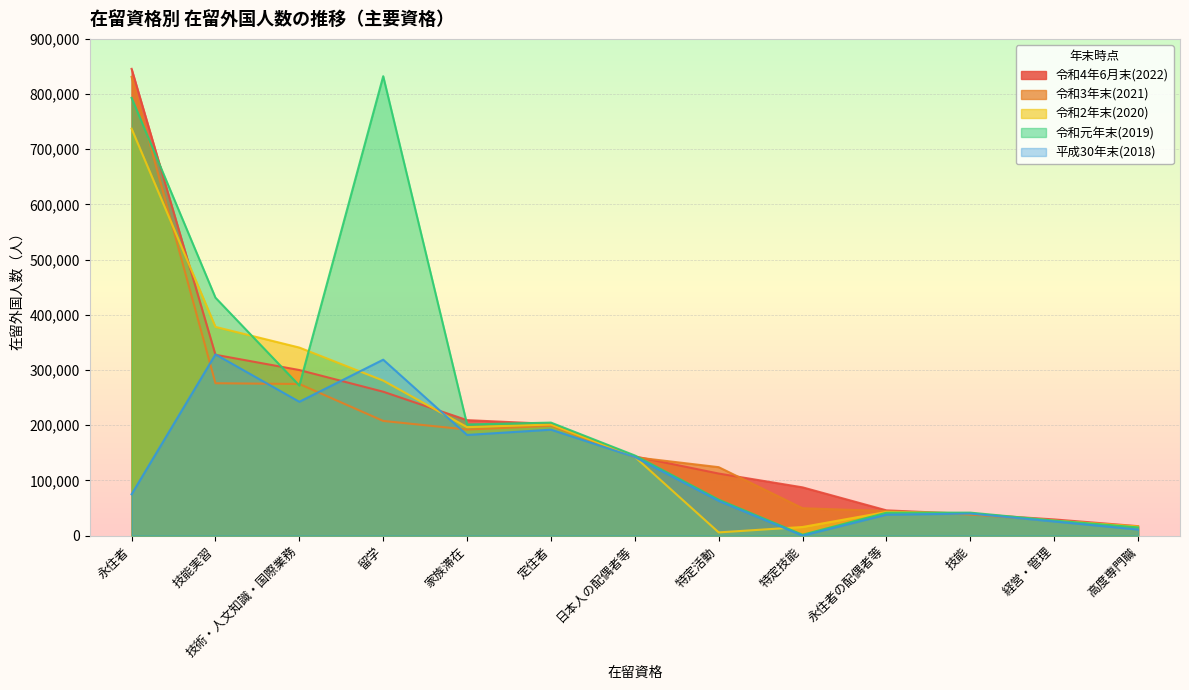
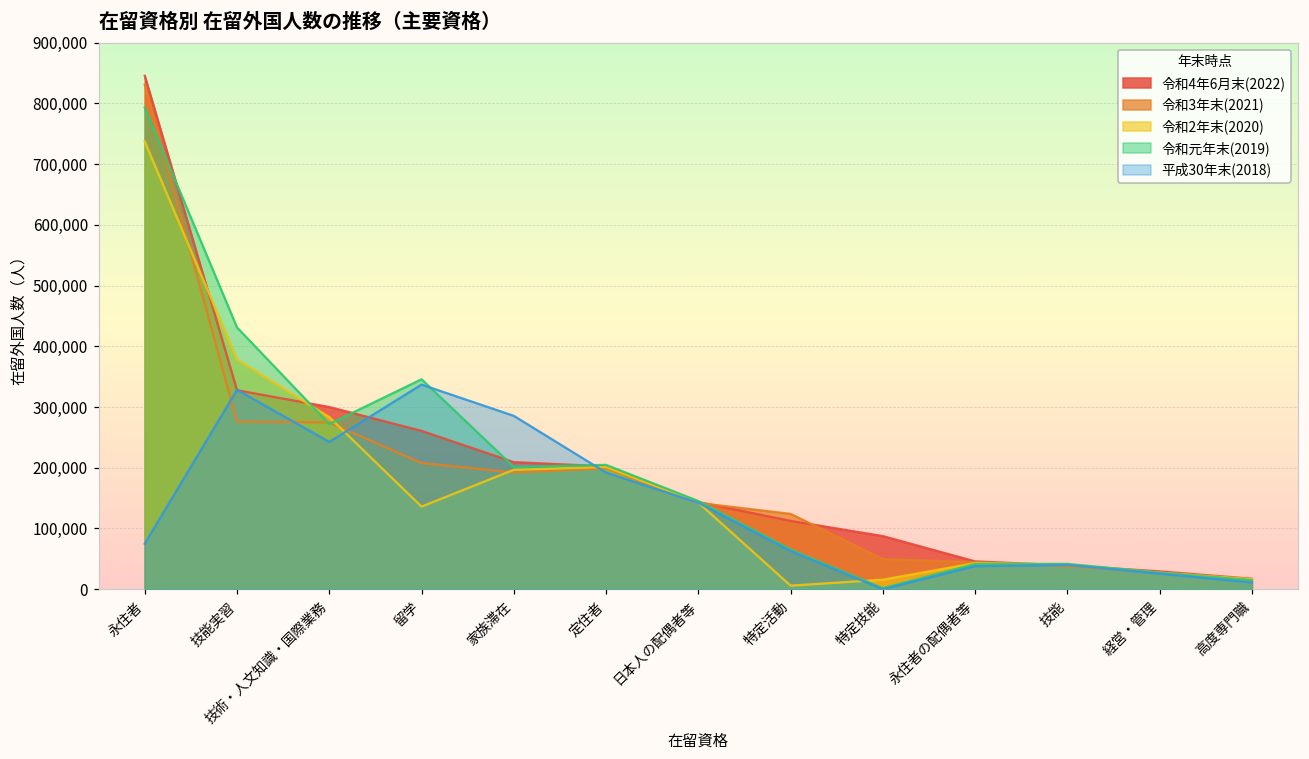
令和2年末(2020), 技術・人文知識・国際業務: 340,000 -> 280,000
令和2年末(2020), 留学: 280,000 -> 140,000
令和元年末(2019), 留学: 830,000 -> 350,000
平成30年末(2018), 留学: 320,000 -> 340,000
平成30年末(2018), 家族滞在: 180,000 -> 290,000
